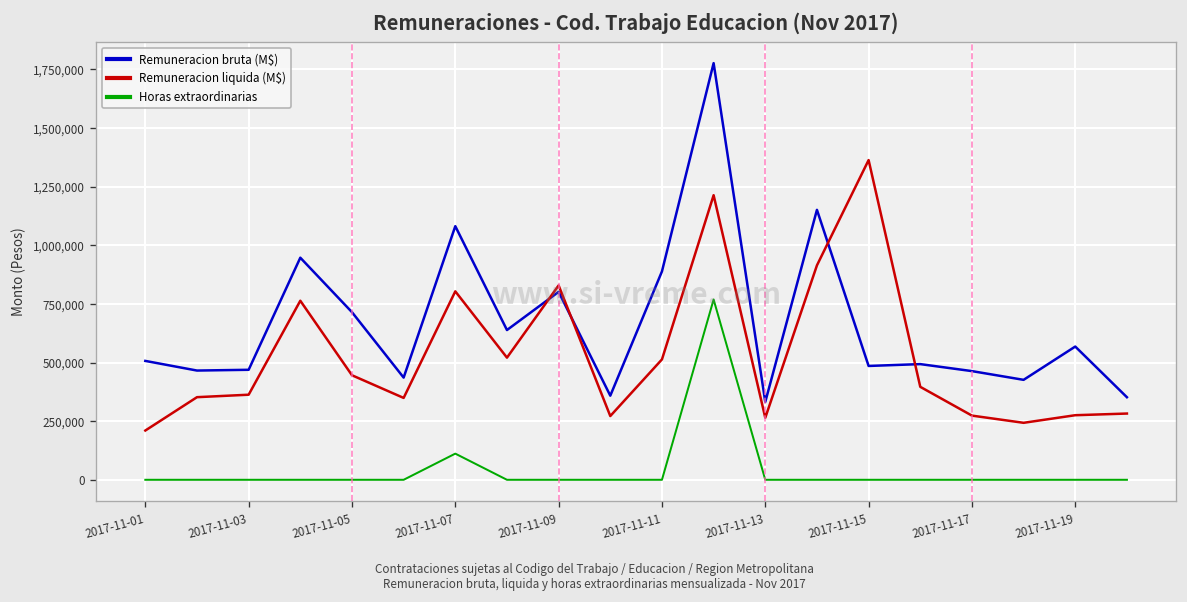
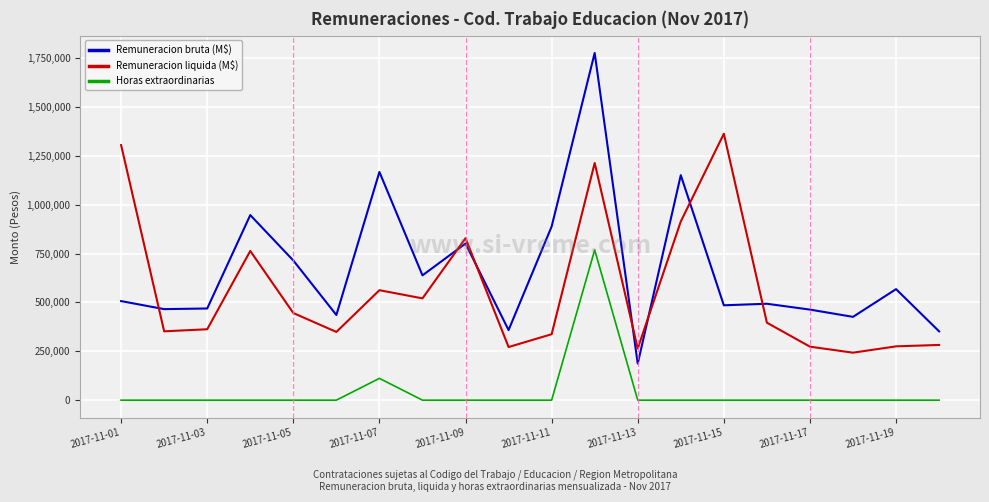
Remuneracion liquida (M$), 2017-11-01: 210,000 -> 1,310,000
Remuneracion bruta (M$), 2017-11-07: 1,080,000 -> 1,170,000
Remuneracion liquida (M$), 2017-11-07: 800,000 -> 560,000
Remuneracion liquida (M$), 2017-11-11: 510,000 -> 340,000
Remuneracion bruta (M$), 2017-11-13: 330,000 -> 190,000
